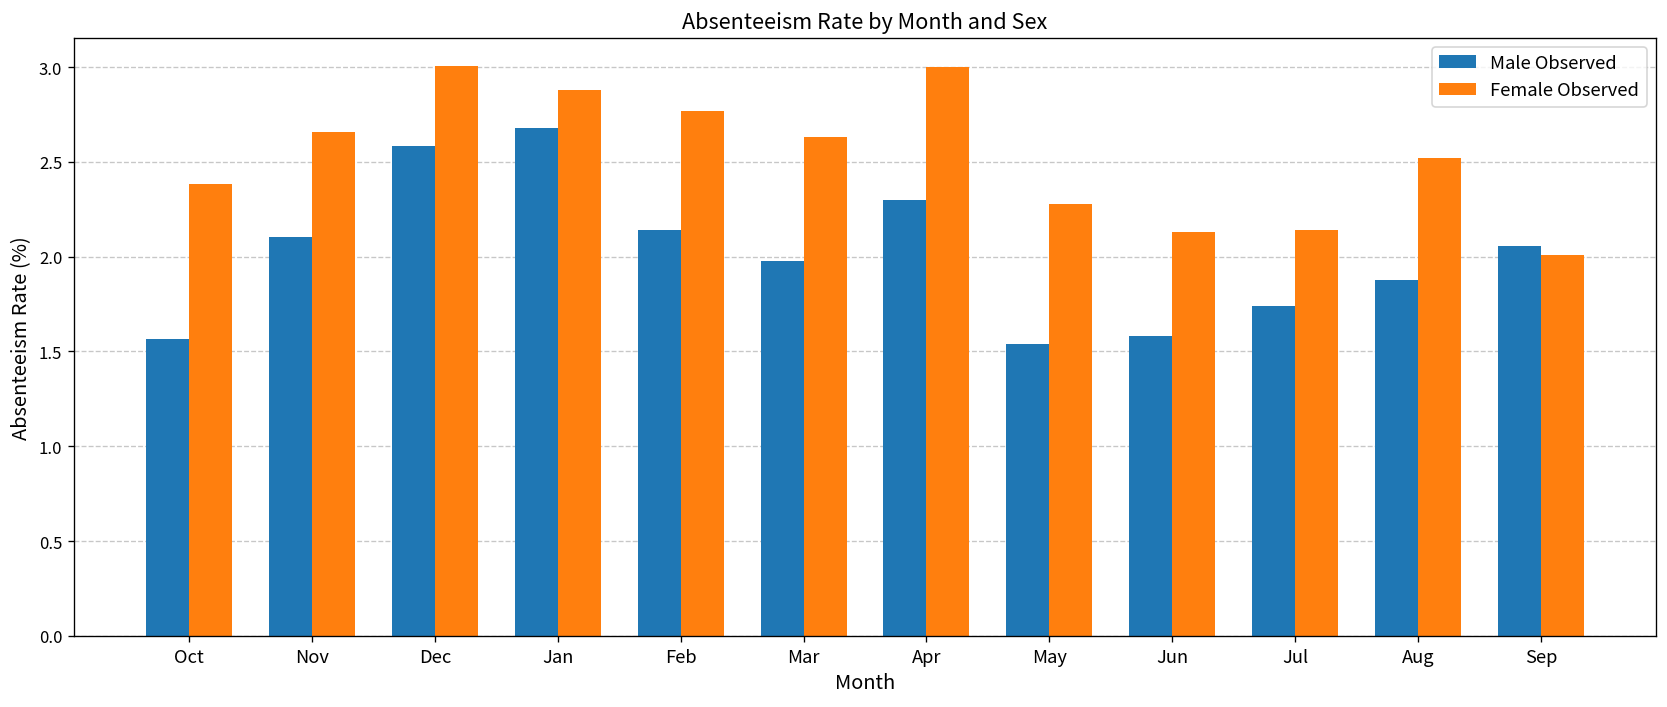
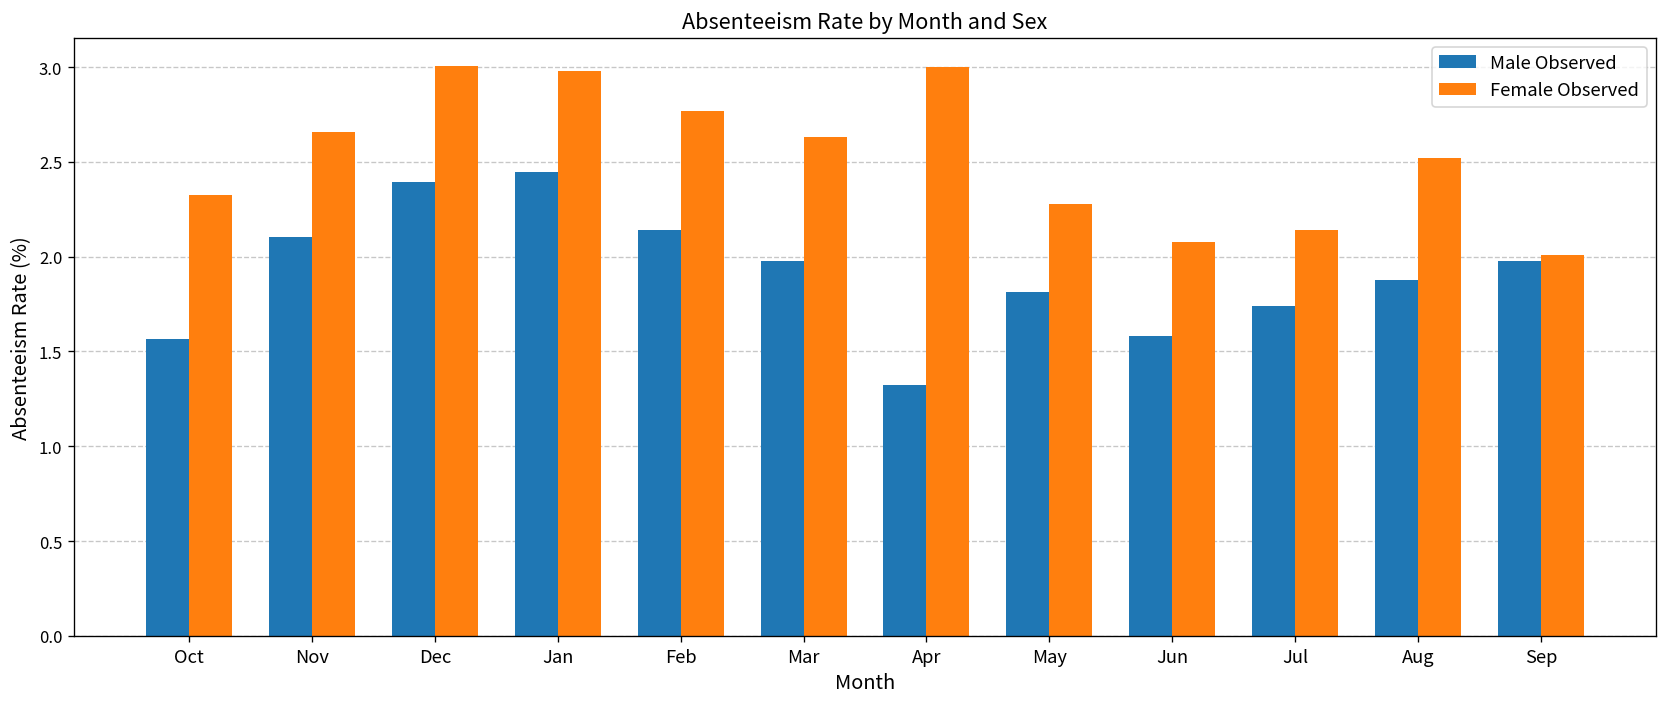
Female Observed, Oct: 2.38 -> 2.33
Male Observed, Dec: 2.59 -> 2.39
Male Observed, Jan: 2.68 -> 2.45
Female Observed, Jan: 2.88 -> 2.98
Male Observed, Apr: 2.30 -> 1.33
Male Observed, May: 1.54 -> 1.81
Female Observed, Jun: 2.13 -> 2.08
Male Observed, Sep: 2.05 -> 1.97
